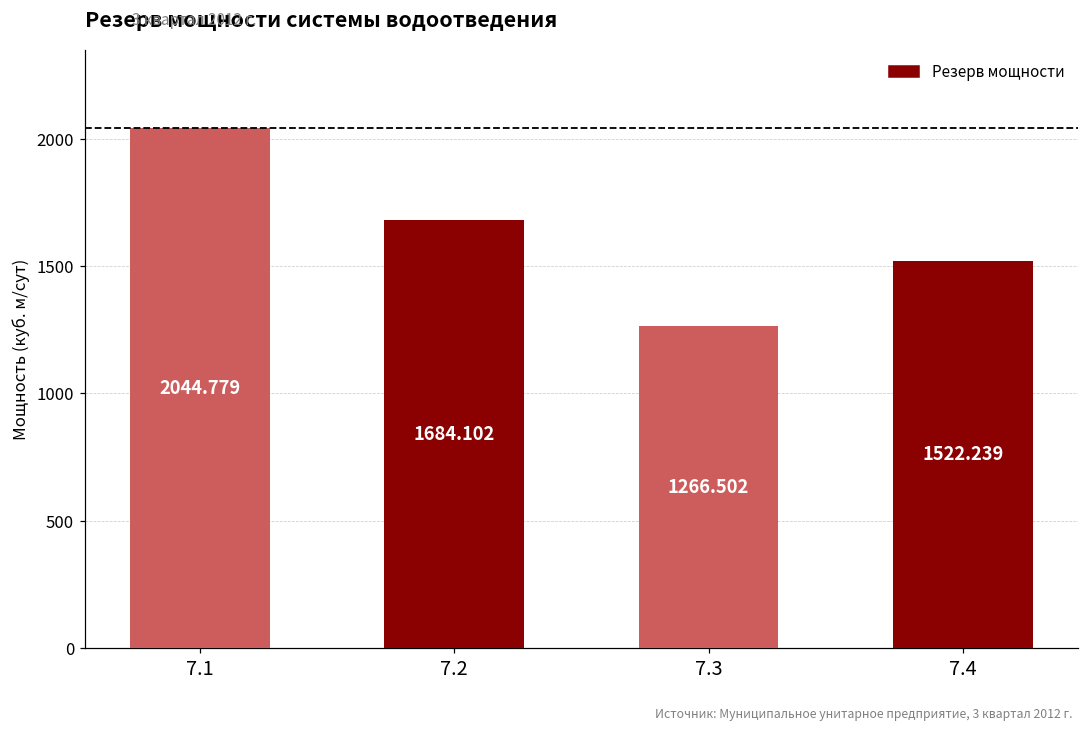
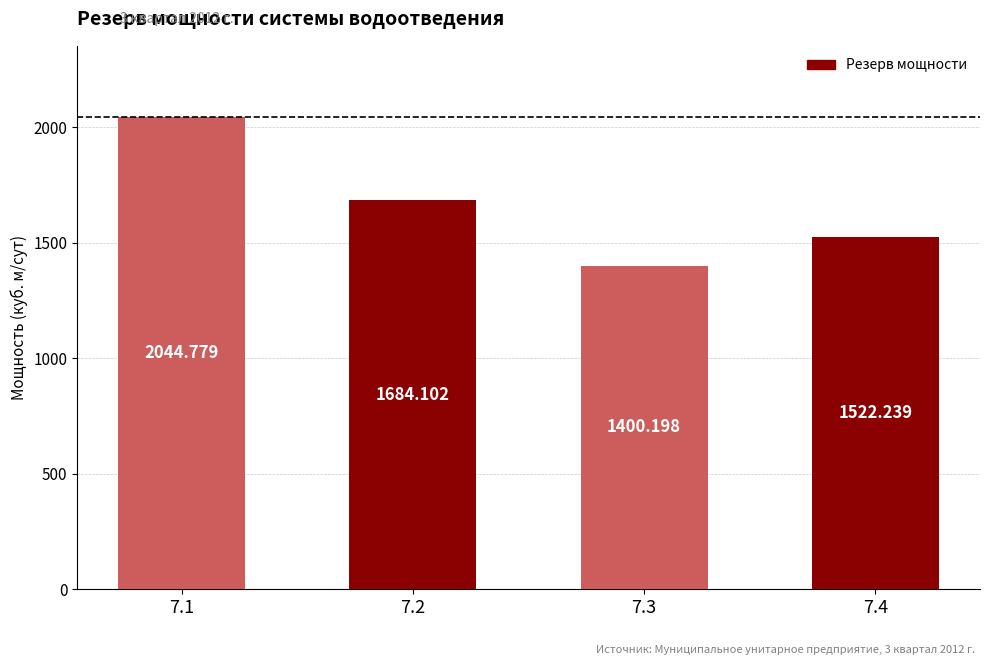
7.3: 1266.502 -> 1400.198
